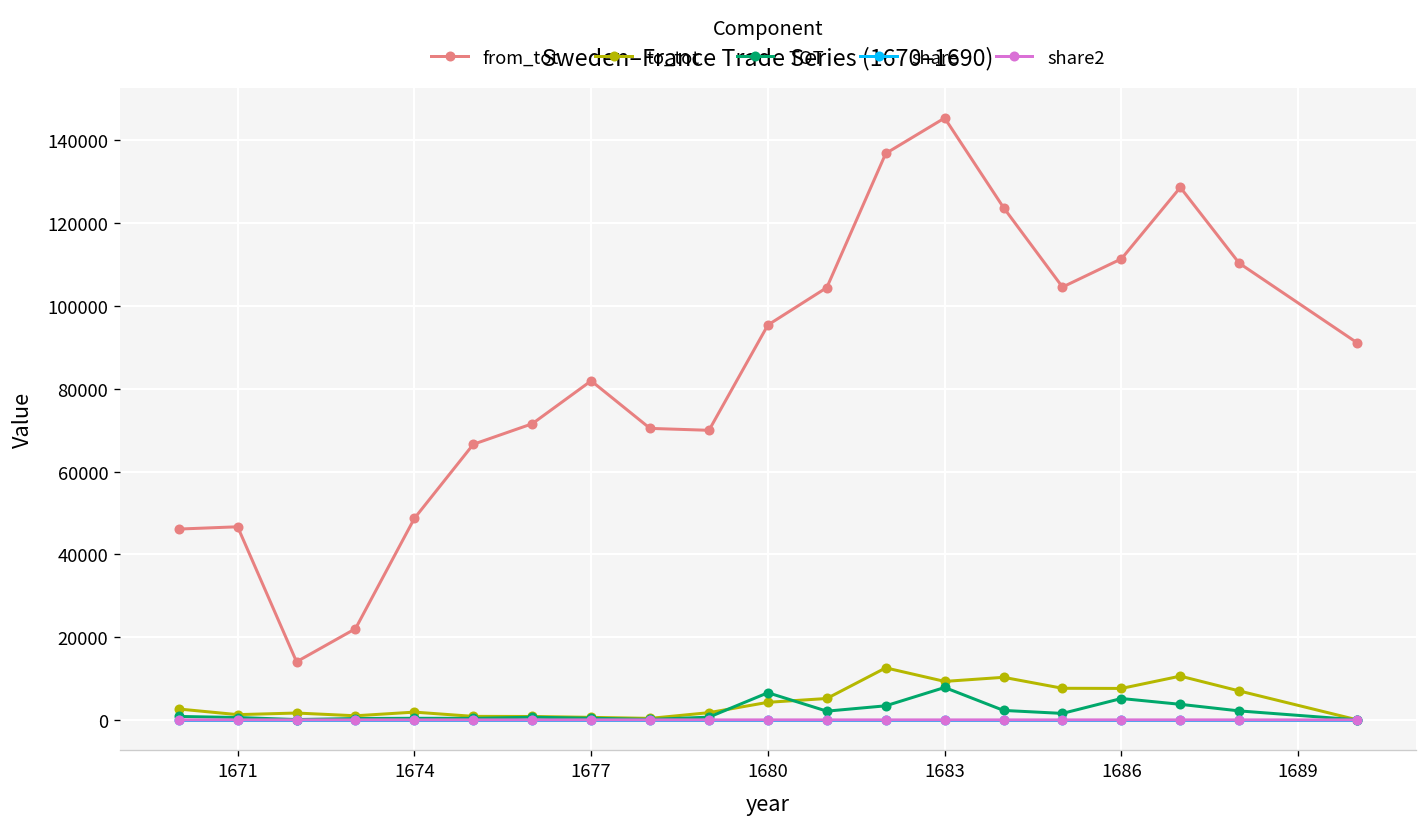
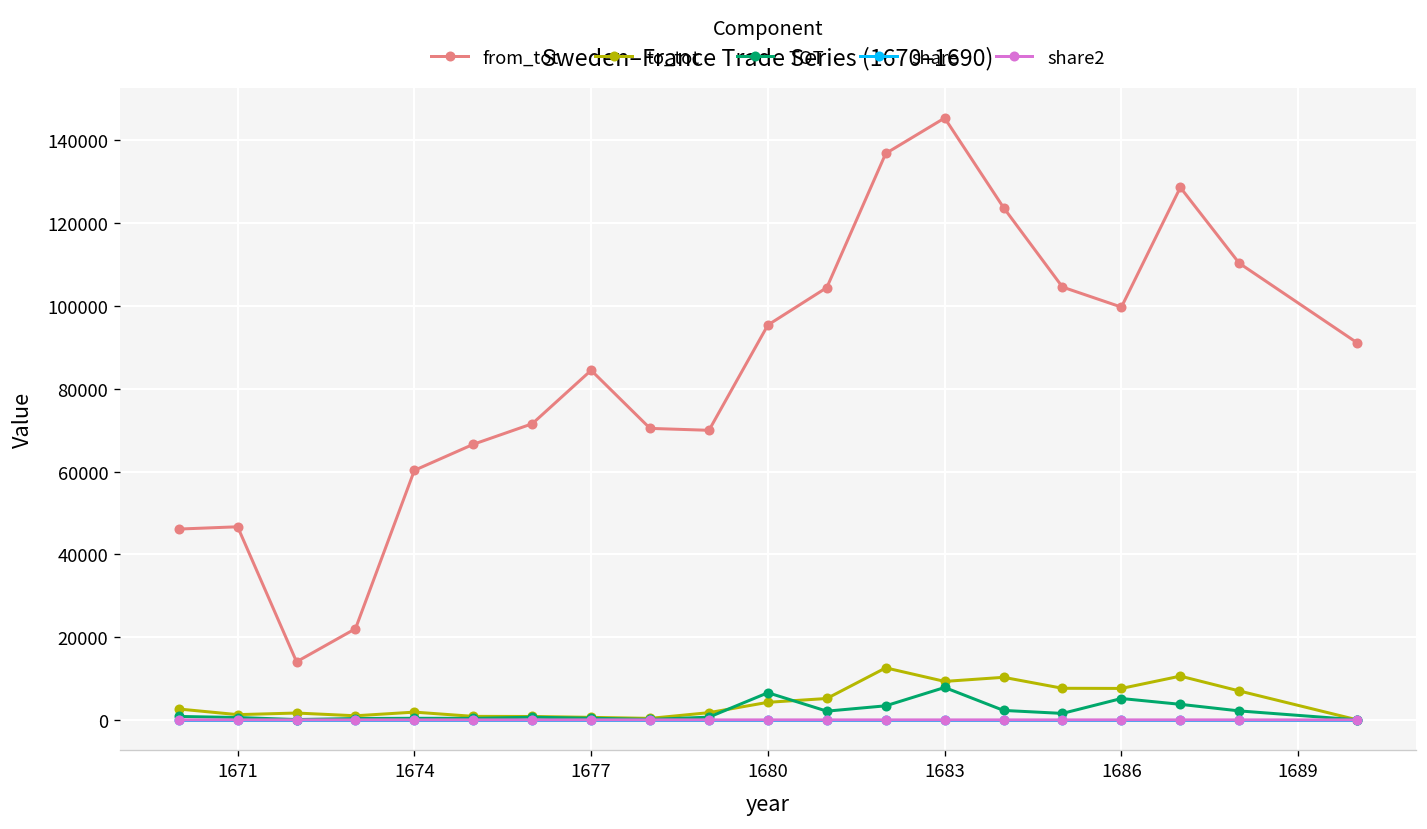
from_tot, 1674: 49000 -> 60000
from_tot, 1677: 82000 -> 84000
from_tot, 1686: 111000 -> 100000
